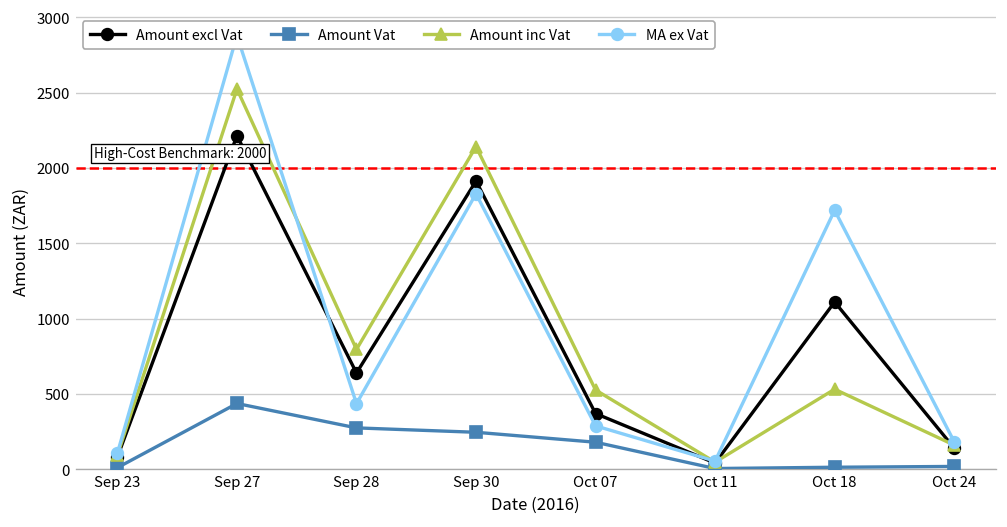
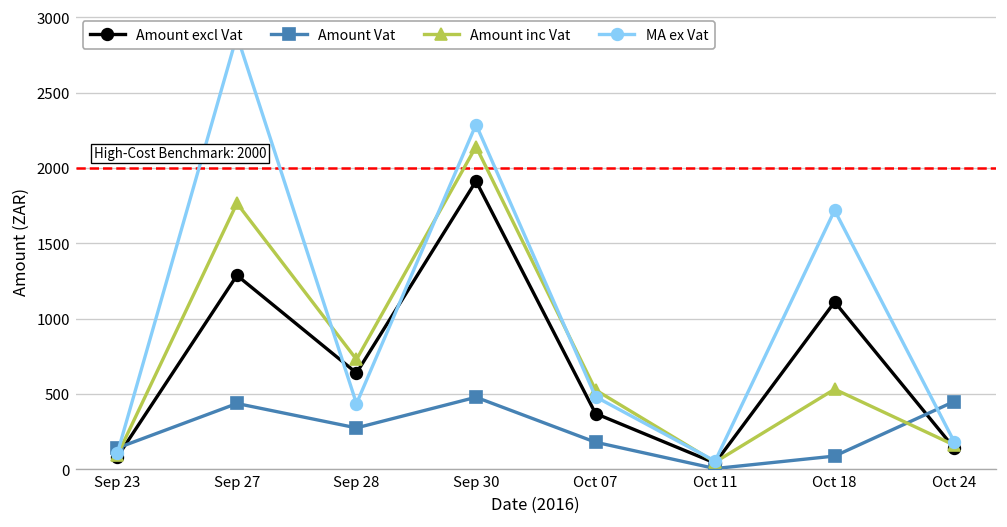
Amount Vat, Sep 23: 10 -> 140
Amount excl Vat, Sep 27: 2210 -> 1290
Amount inc Vat, Sep 27: 2520 -> 1770
Amount inc Vat, Sep 28: 800 -> 730
Amount Vat, Sep 30: 250 -> 480
MA ex Vat, Sep 30: 1830 -> 2290
MA ex Vat, Oct 07: 290 -> 480
Amount Vat, Oct 18: 10 -> 90
Amount Vat, Oct 24: 20 -> 450
